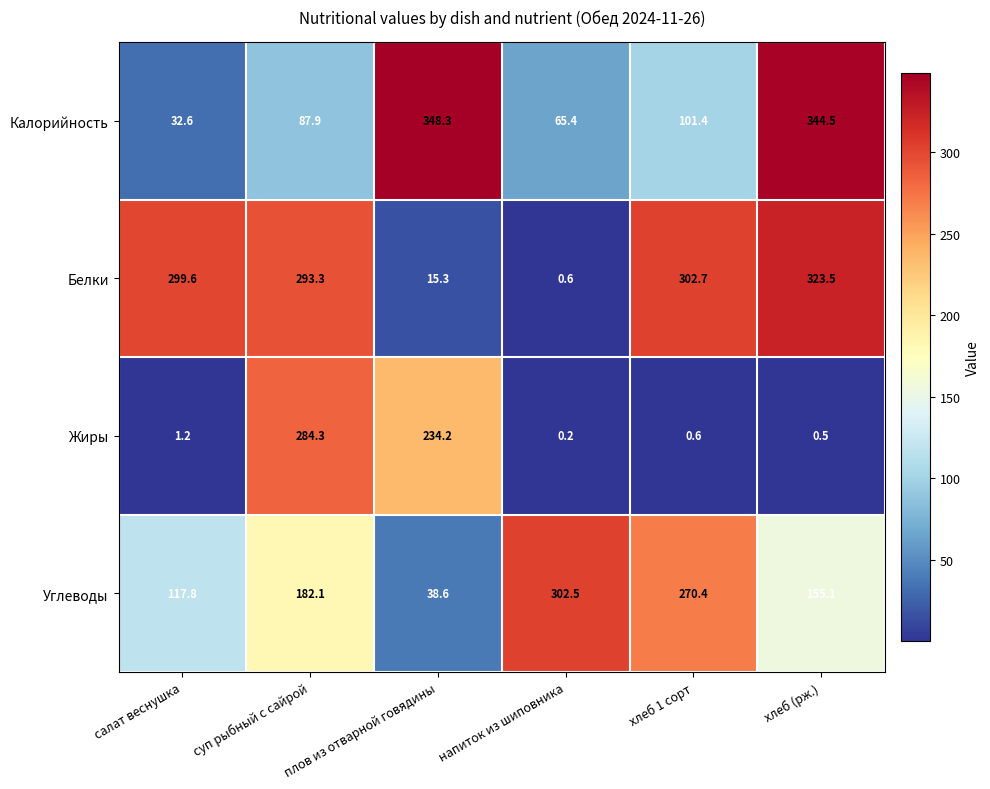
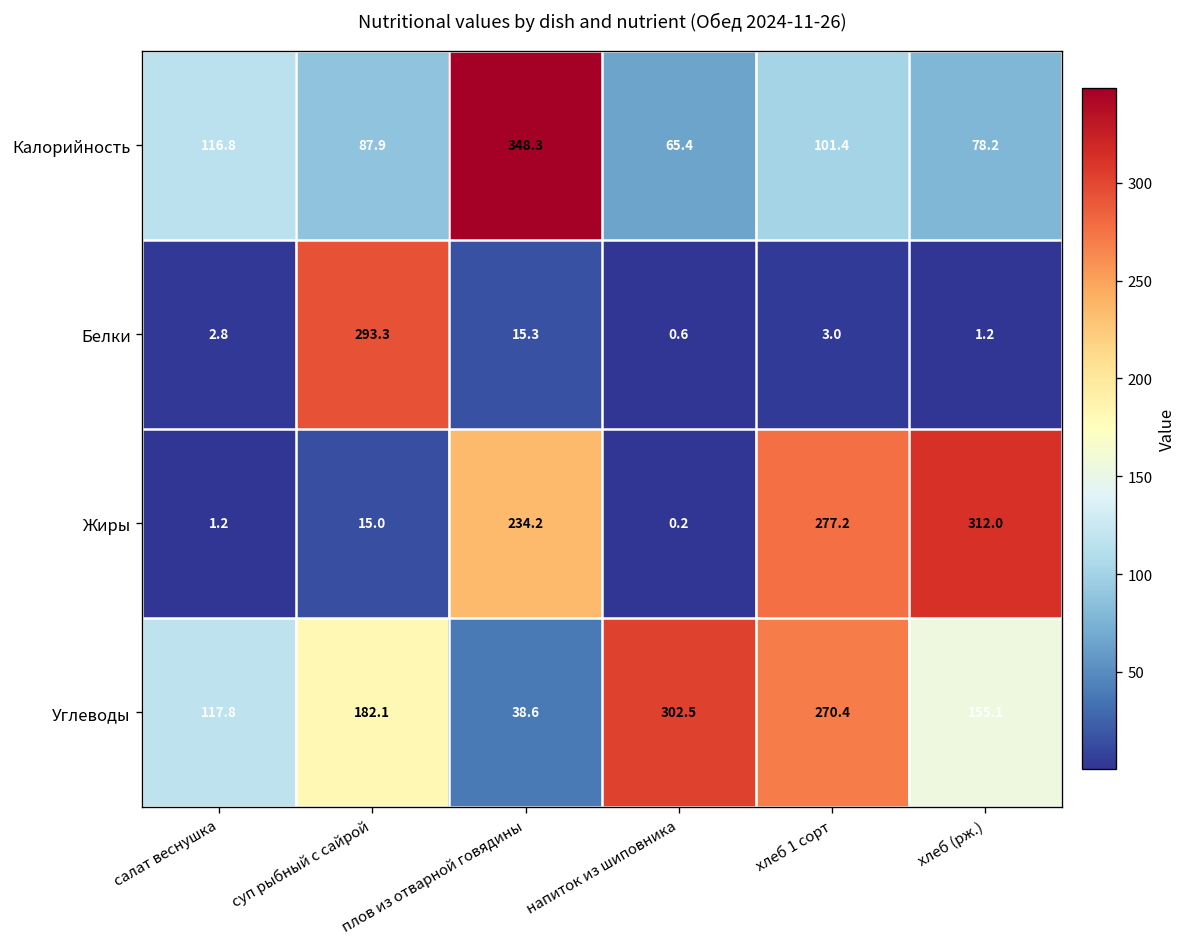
Калорийность, салат веснушка: 32.6 -> 116.8
Калорийность, хлеб (рж.): 344.5 -> 78.2
Белки, салат веснушка: 299.6 -> 2.8
Белки, хлеб 1 сорт: 302.7 -> 3.0
Белки, хлеб (рж.): 323.5 -> 1.2
Жиры, суп рыбный с сайрой: 284.3 -> 15.0
Жиры, хлеб 1 сорт: 0.6 -> 277.2
Жиры, хлеб (рж.): 0.5 -> 312.0
